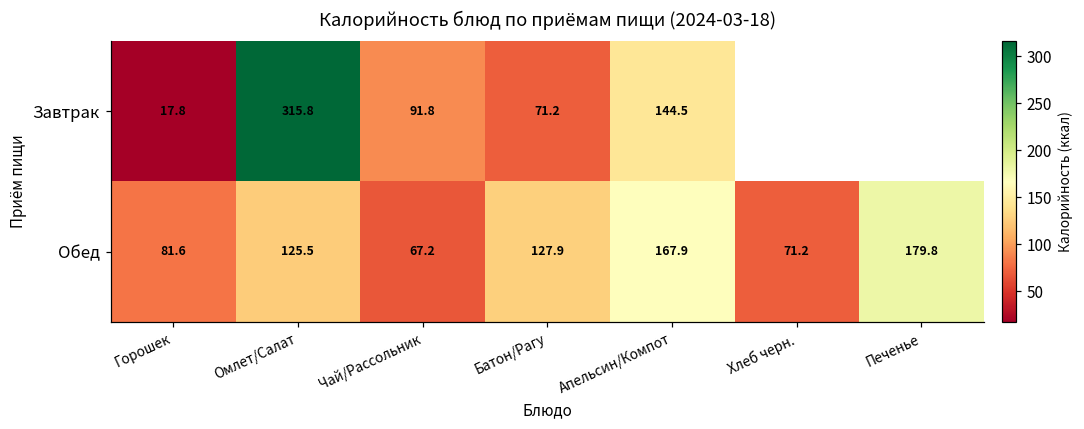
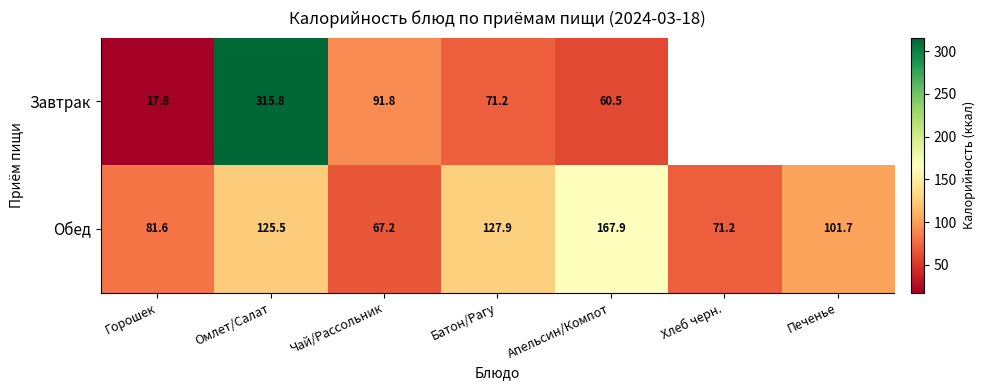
Завтрак, Апельсин/Компот: 144.5 -> 60.5
Обед, Печенье: 179.8 -> 101.7
